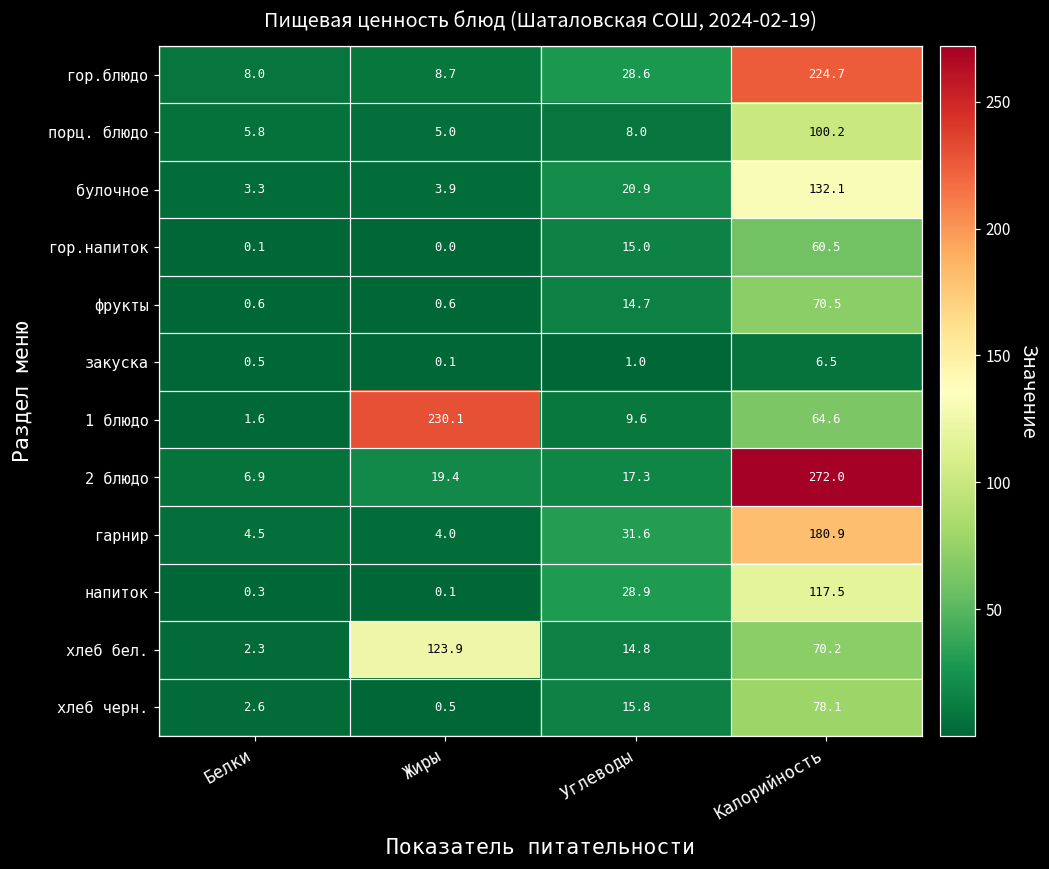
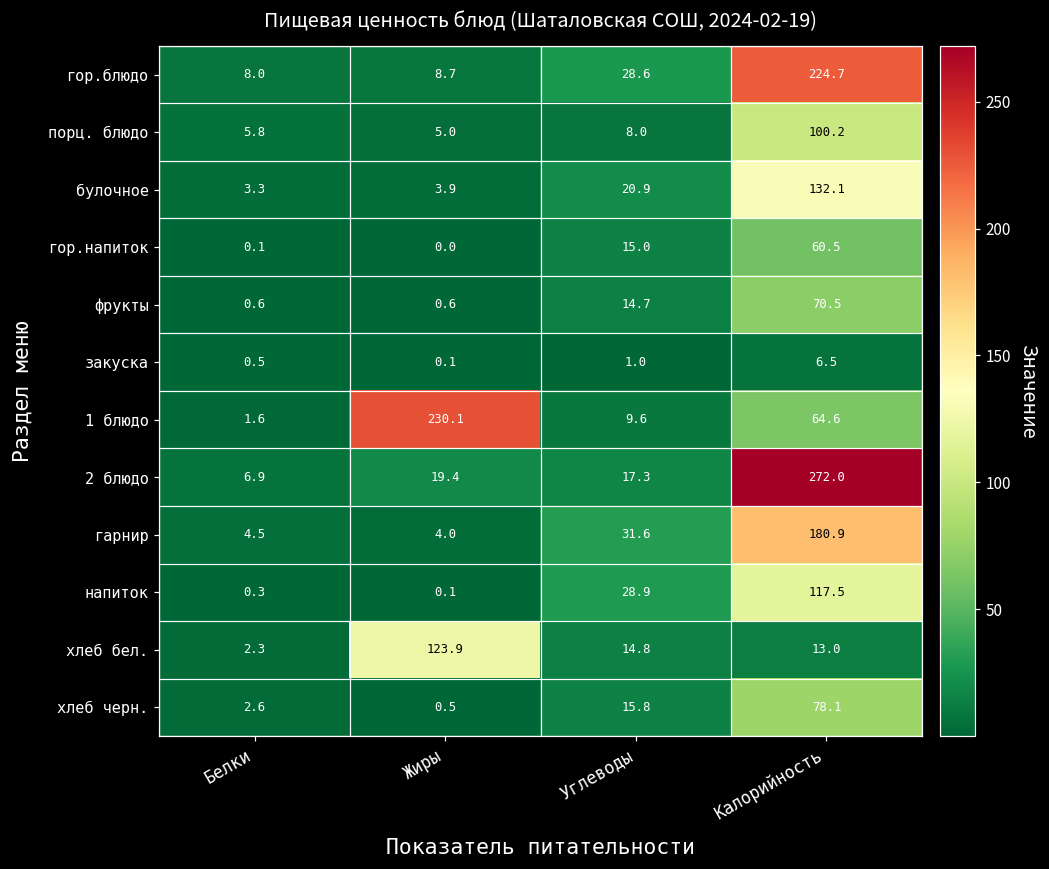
хлеб бел., Калорийность: 70.2 -> 13.0
